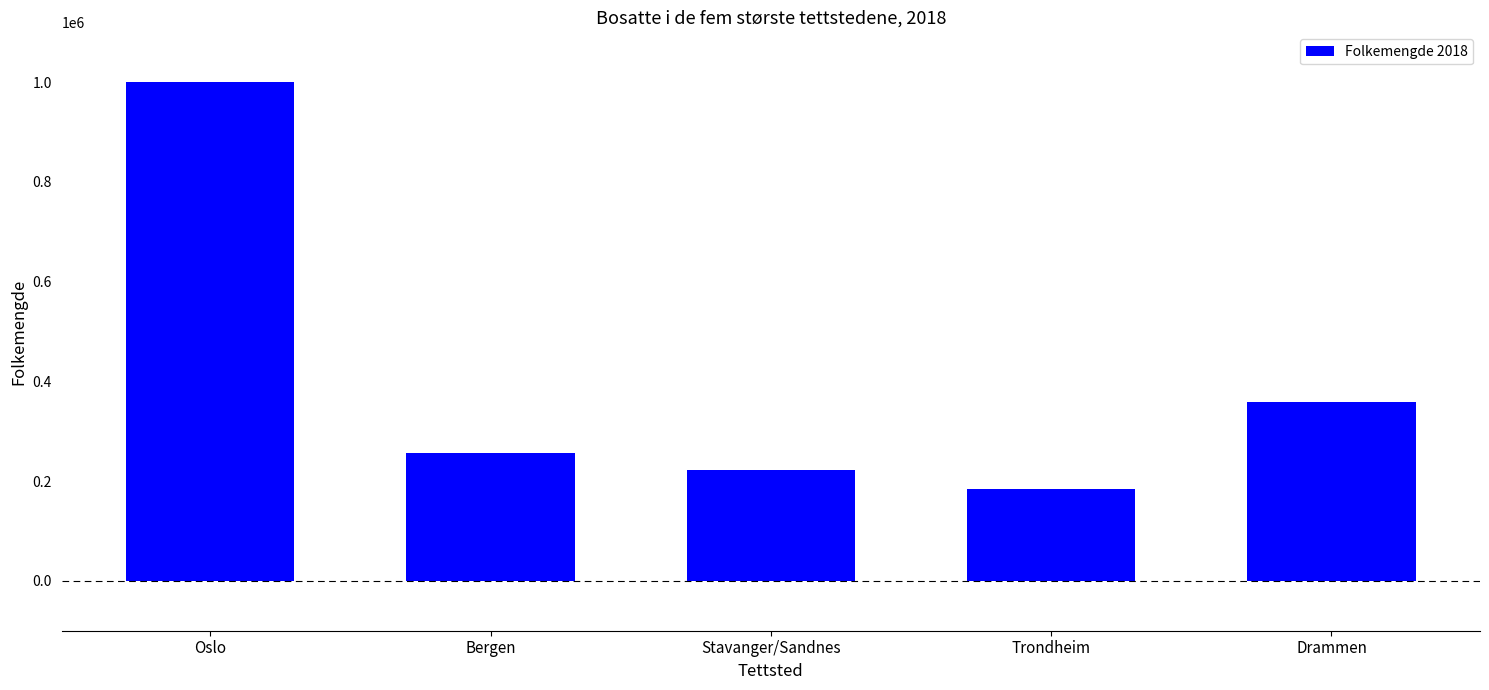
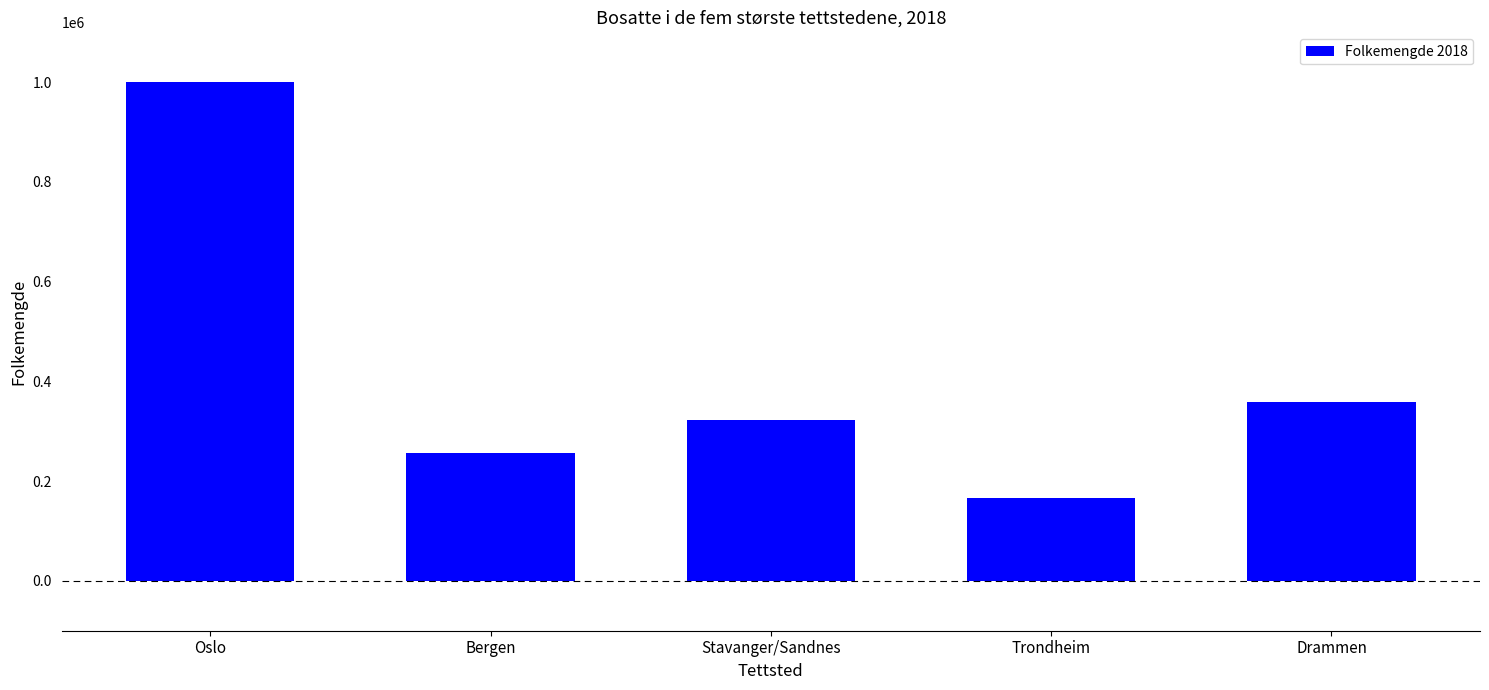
Stavanger/Sandnes: 220000 -> 320000
Trondheim: 180000 -> 170000
